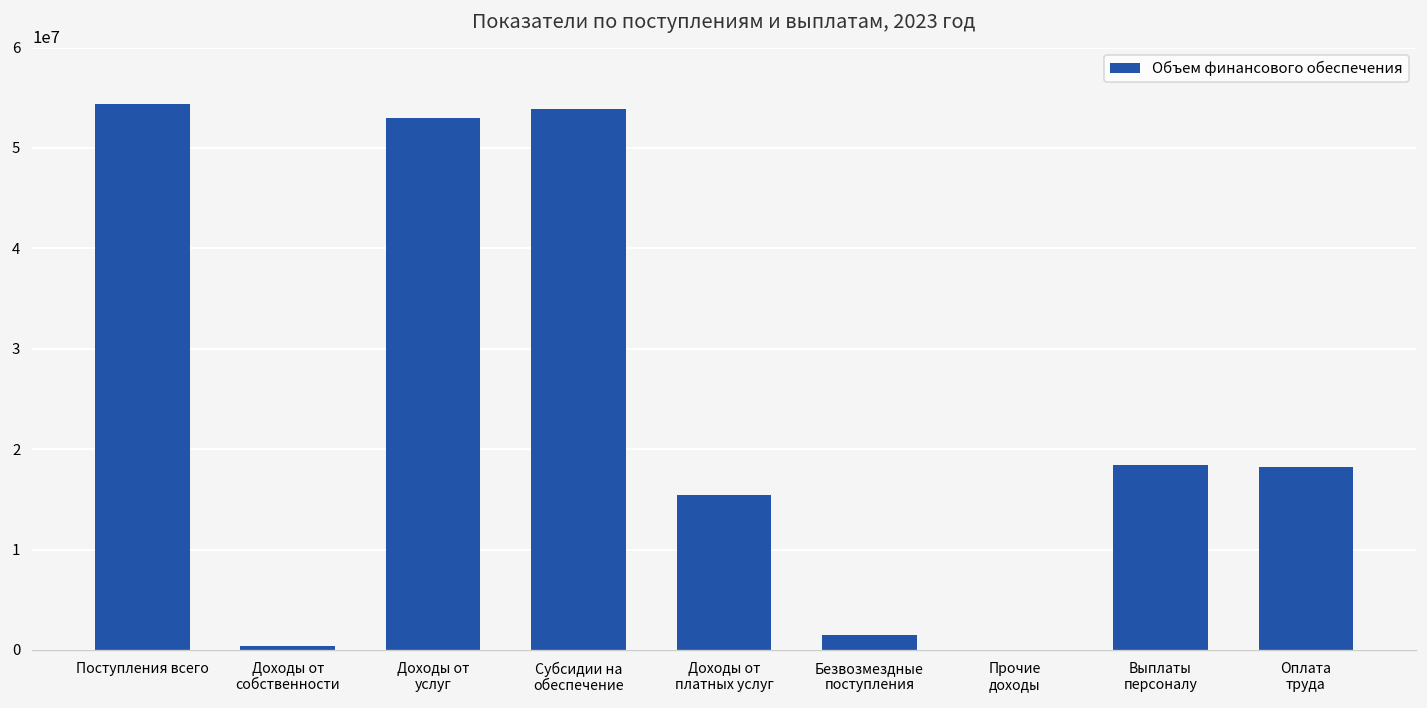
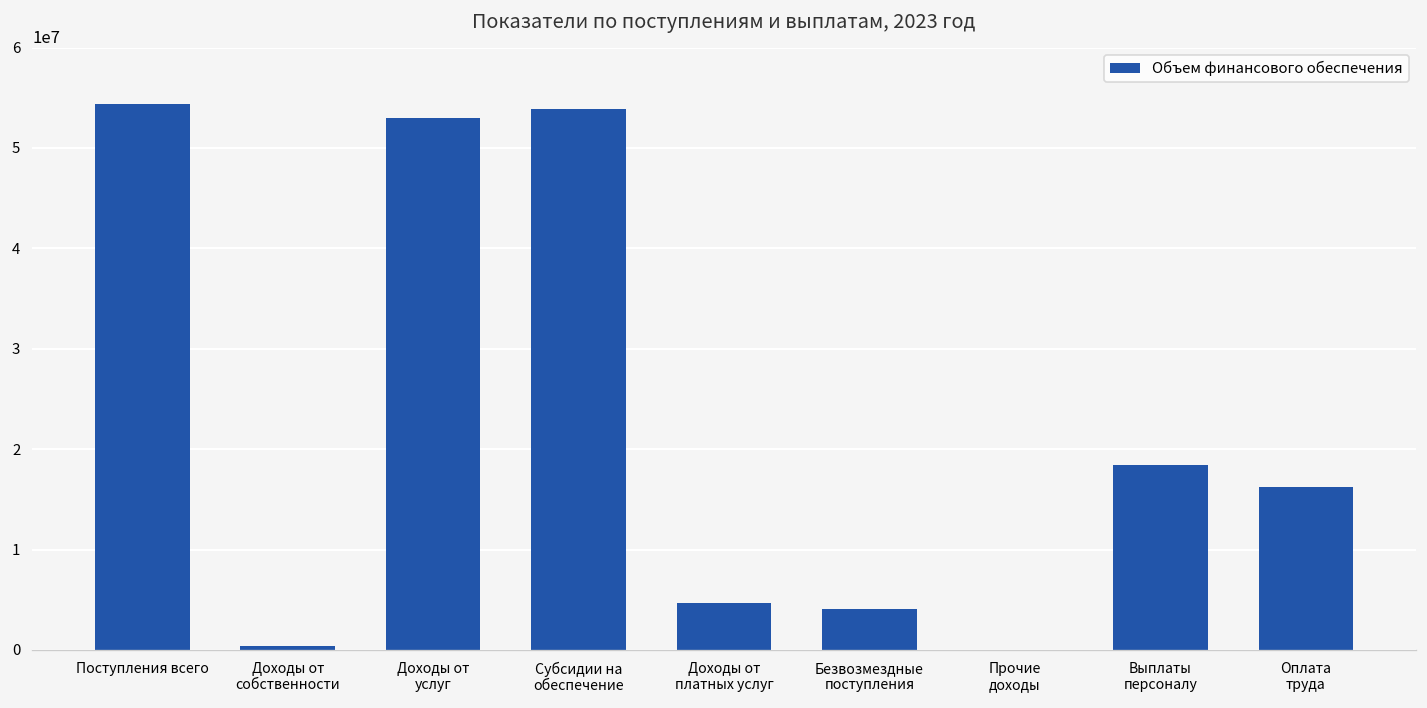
Доходы от платных услуг: 15000000 -> 5000000
Безвозмездные поступления: 1000000 -> 4000000
Оплата труда: 18000000 -> 16000000
